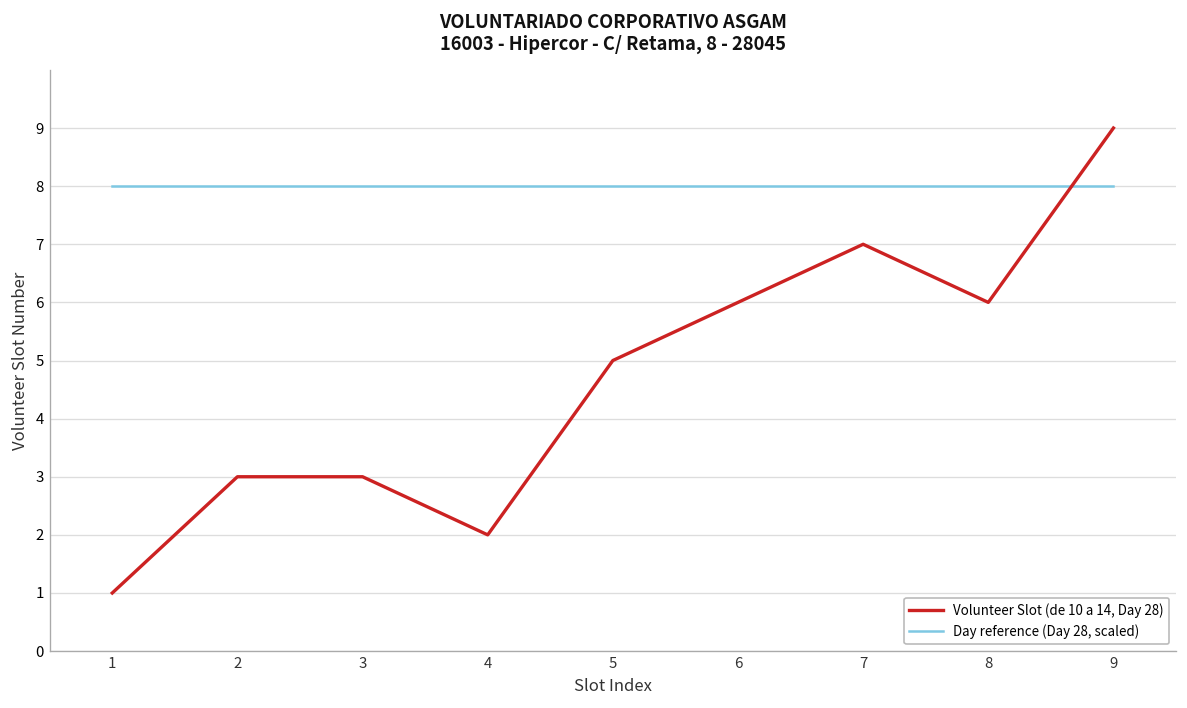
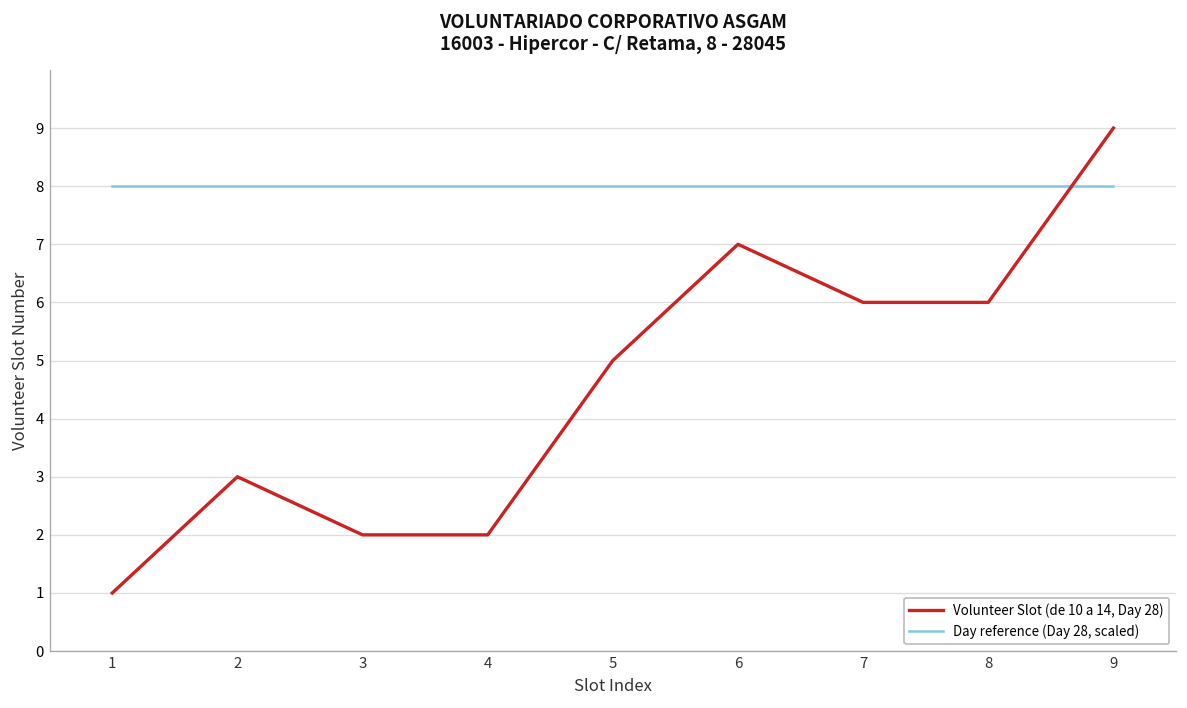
Volunteer Slot (de 10 a 14, Day 28), 3: 3 -> 2
Volunteer Slot (de 10 a 14, Day 28), 6: 6 -> 7
Volunteer Slot (de 10 a 14, Day 28), 7: 7 -> 6
